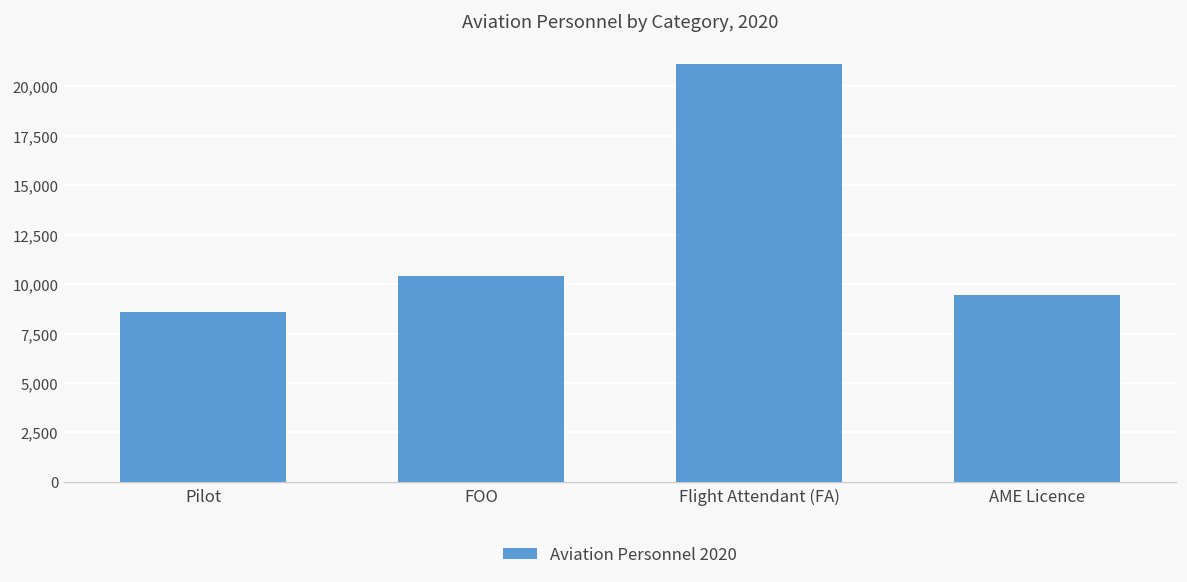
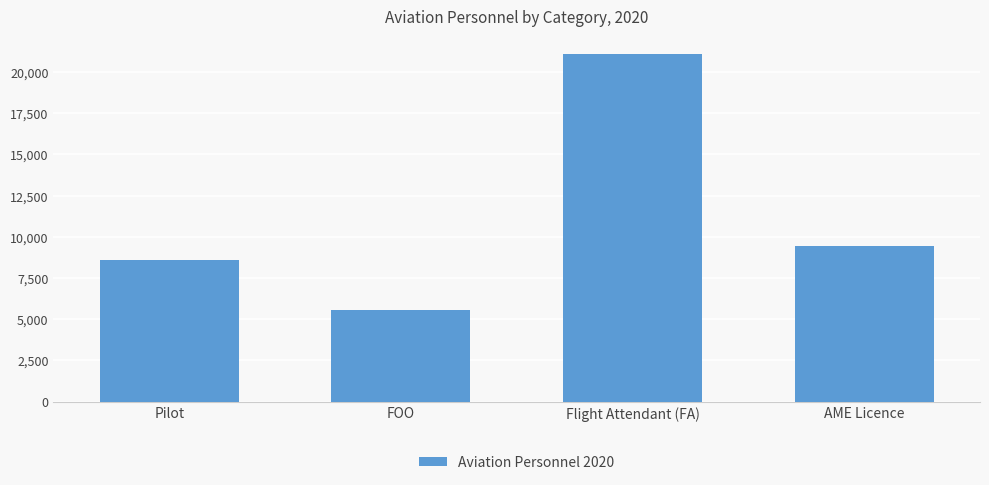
FOO: 10,400 -> 5,500
